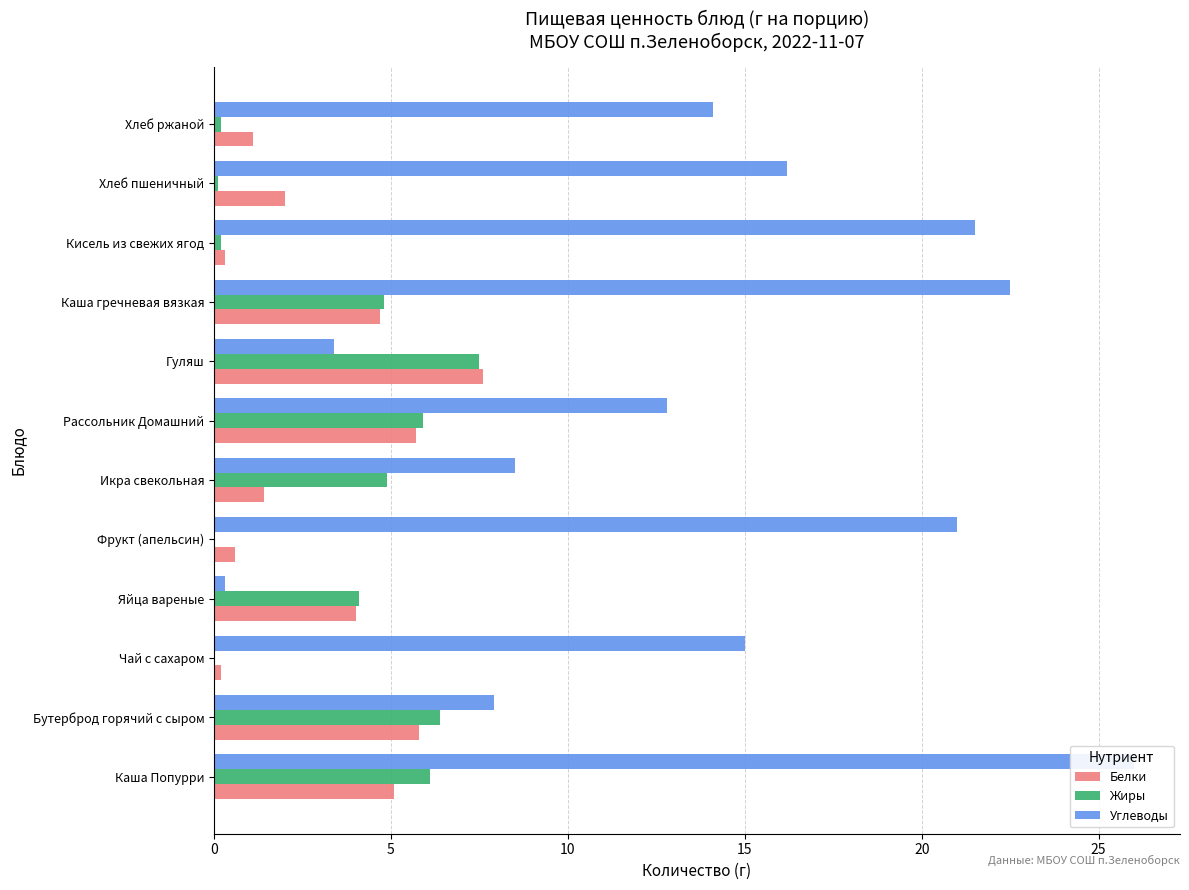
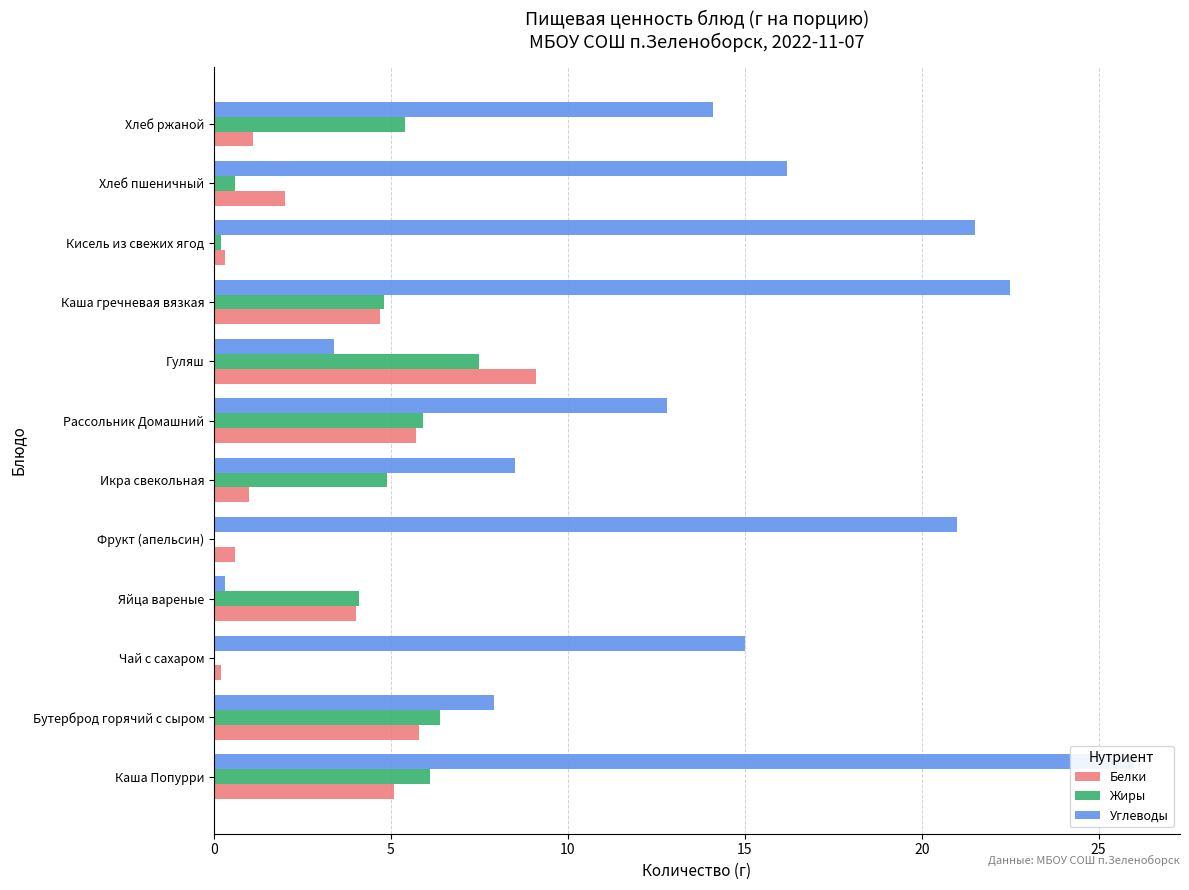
Жиры, Хлеб ржаной: 0.2 -> 5.4
Жиры, Хлеб пшеничный: 0.1 -> 0.6
Белки, Гуляш: 7.6 -> 9.1
Белки, Икра свекольная: 1.4 -> 1.0
